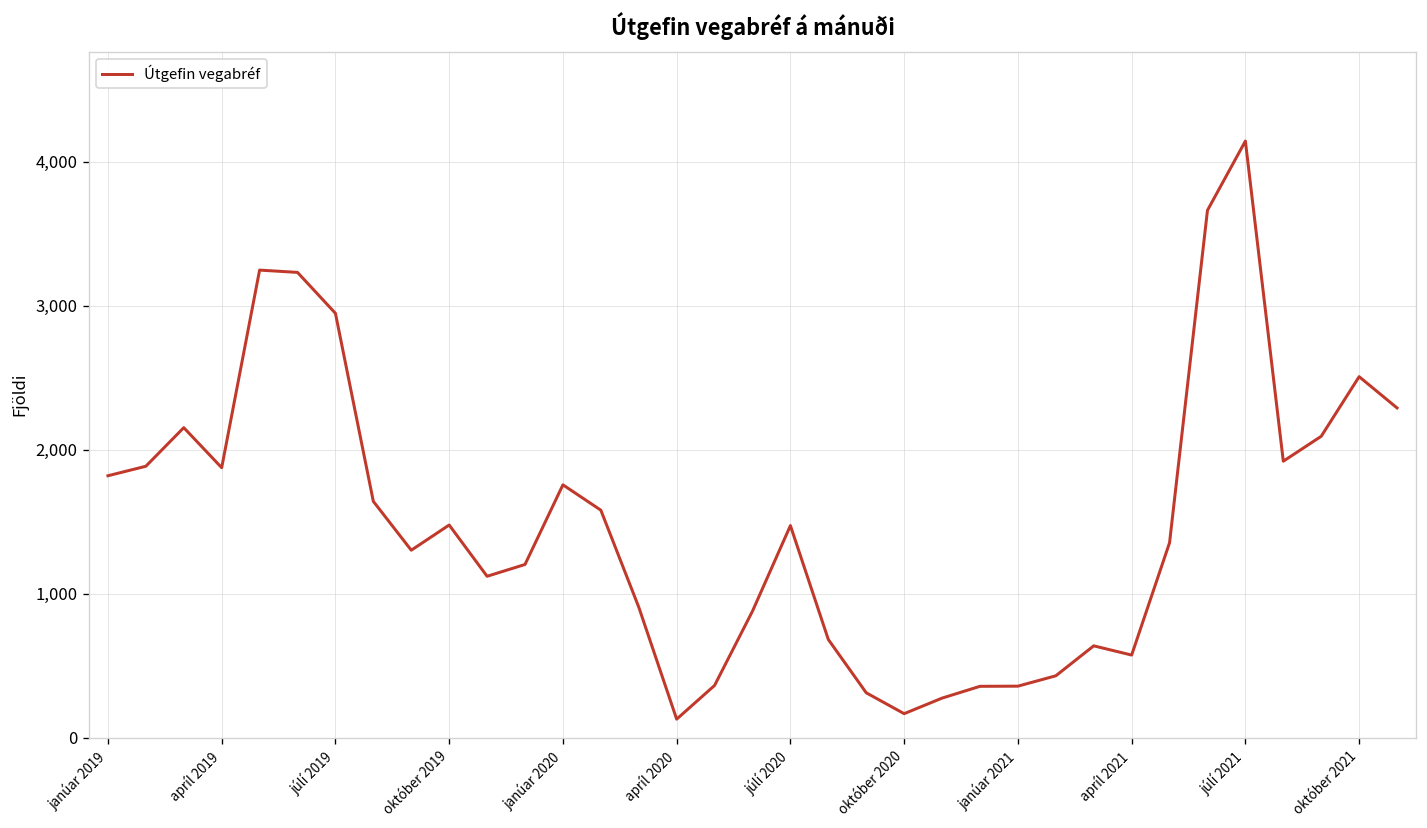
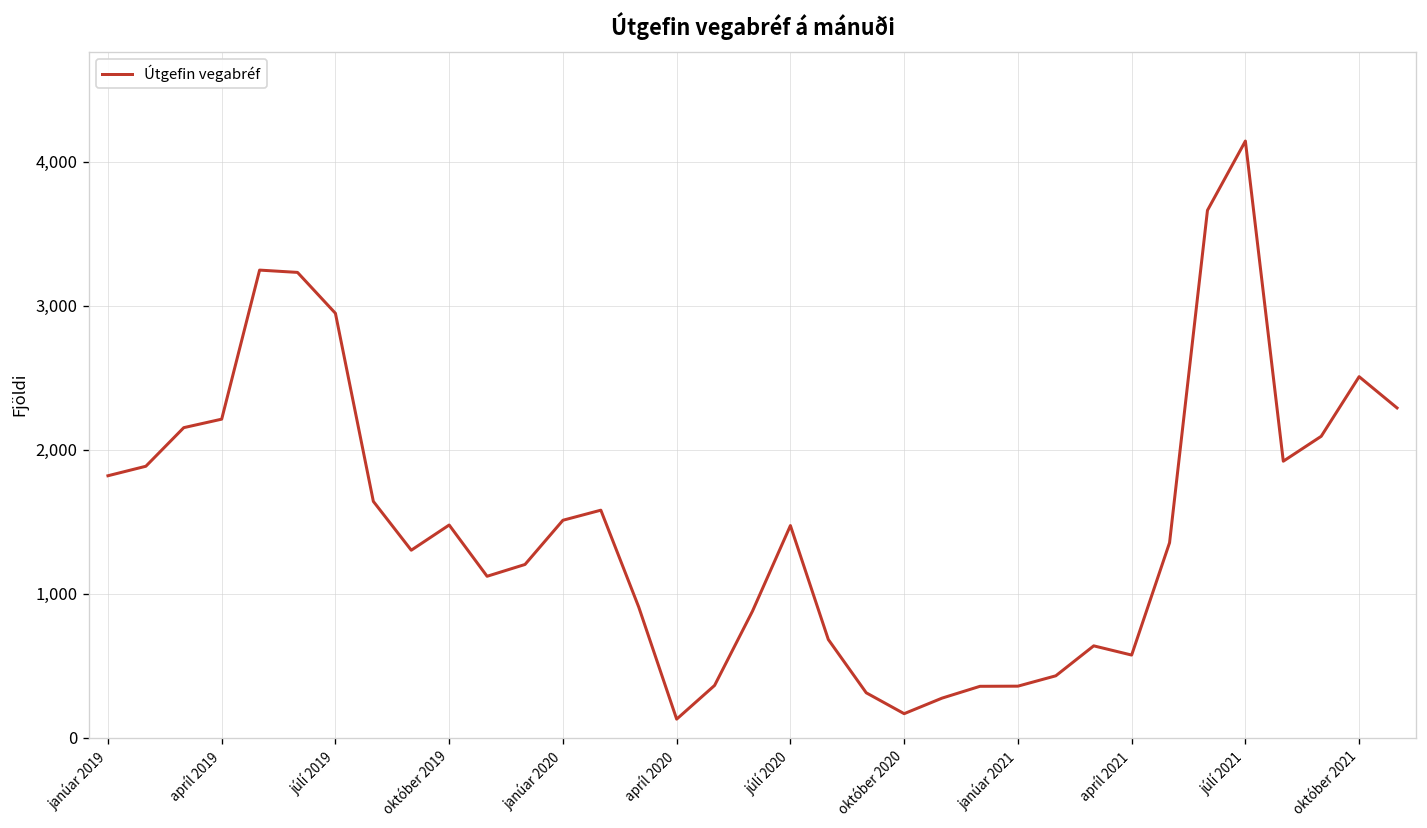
apríl 2019: 1,880 -> 2,210
janúar 2020: 1,760 -> 1,510
